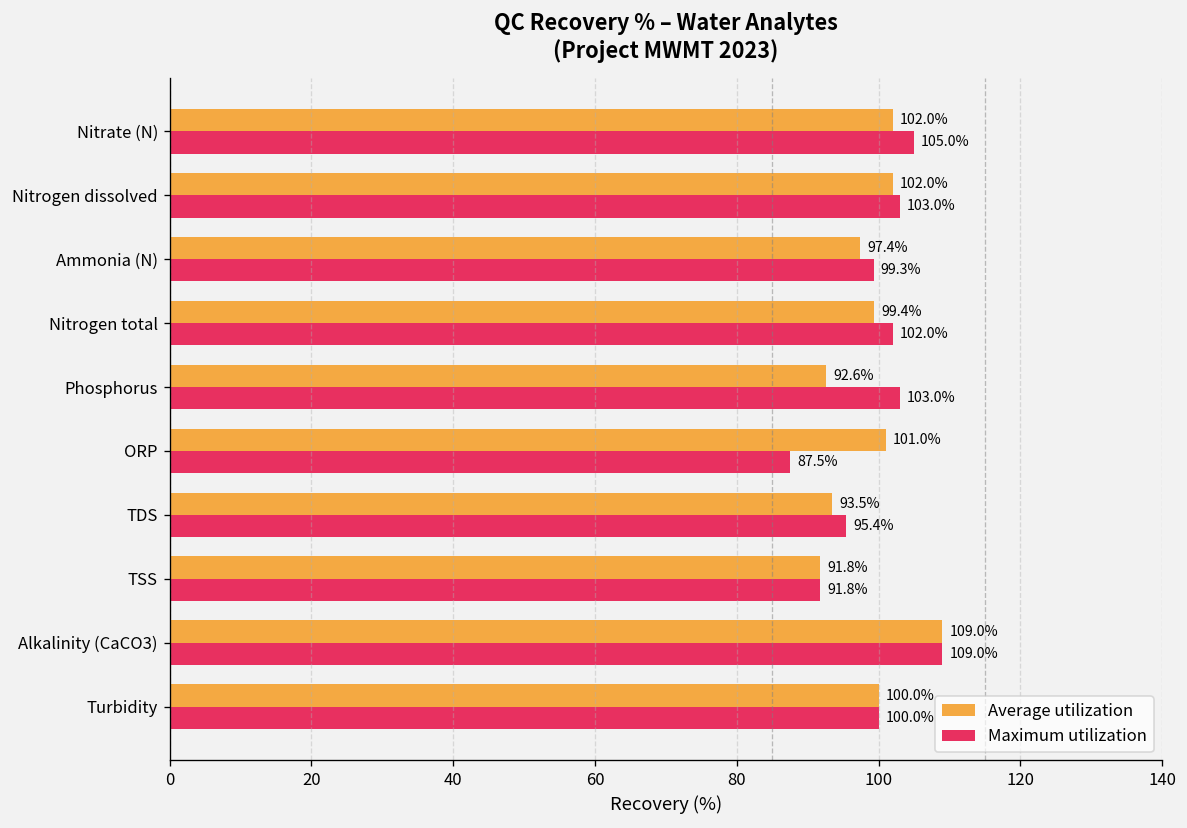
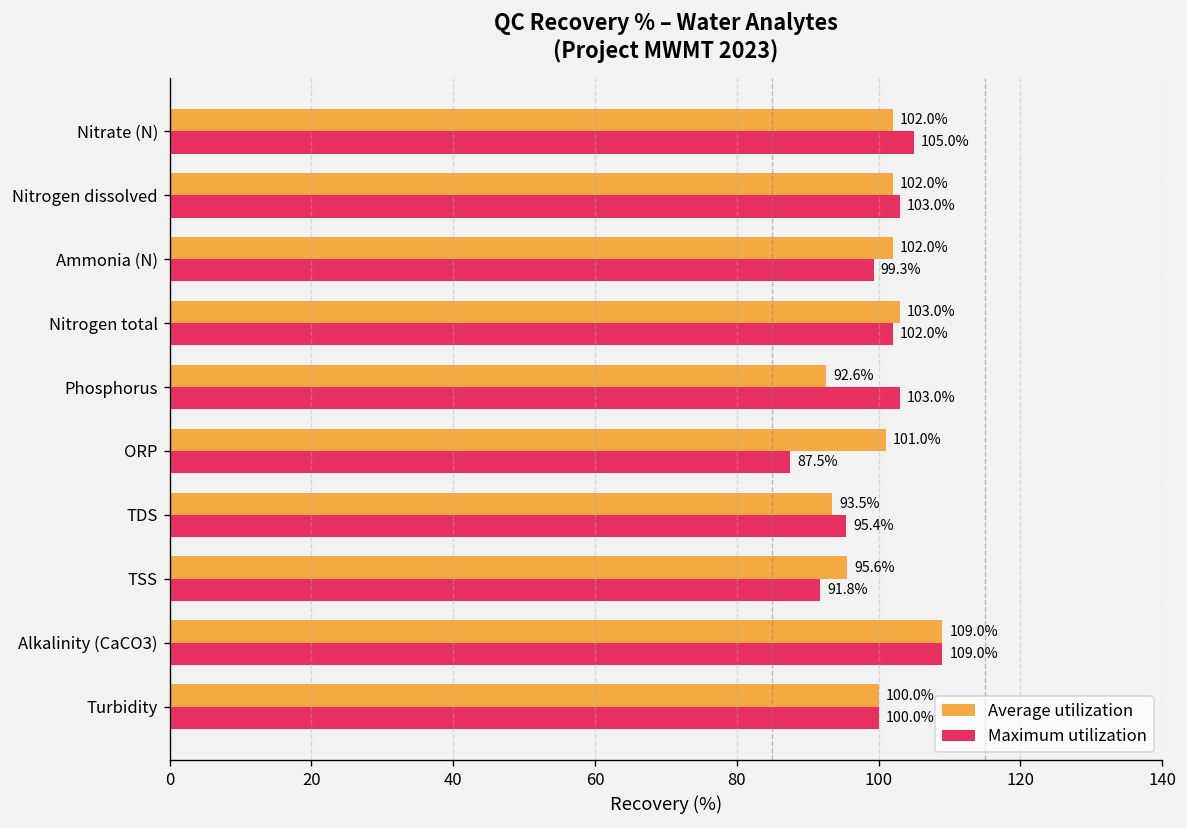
Average utilization, Ammonia (N): 97.4% -> 102.0%
Average utilization, Nitrogen total: 99.4% -> 103.0%
Average utilization, TSS: 91.8% -> 95.6%
